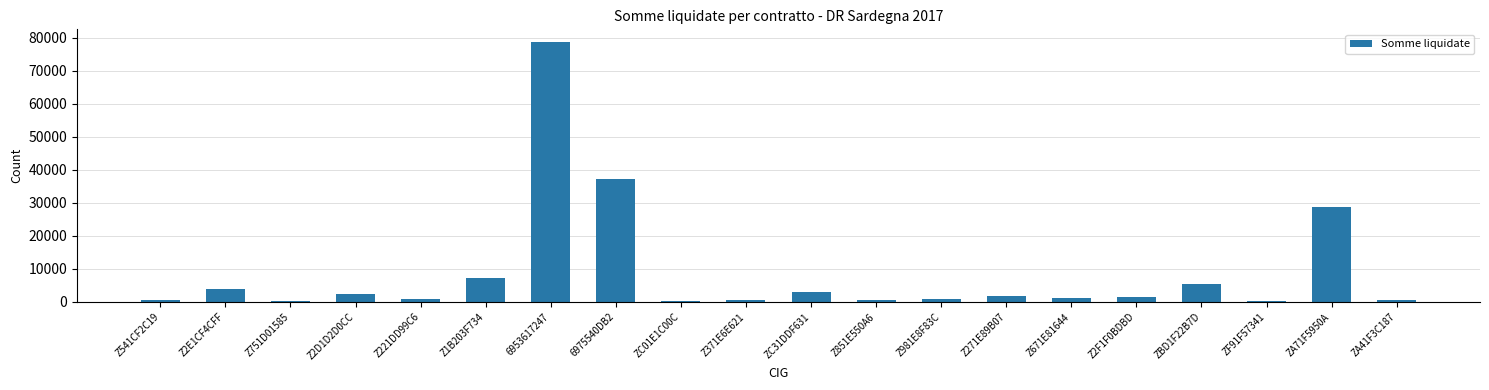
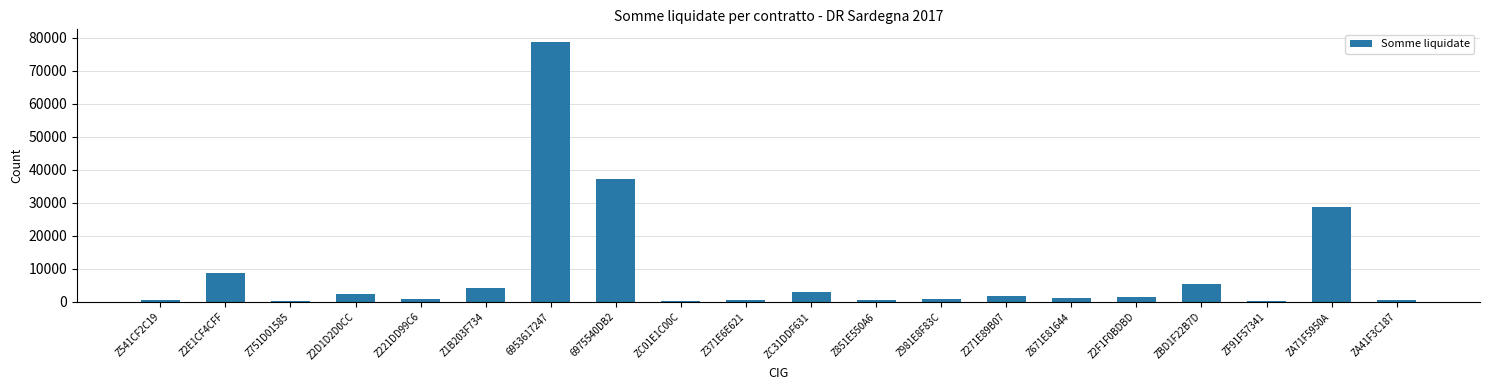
Z2E1CF4CFF: 4000 -> 9000
Z1B203F734: 7000 -> 4000
